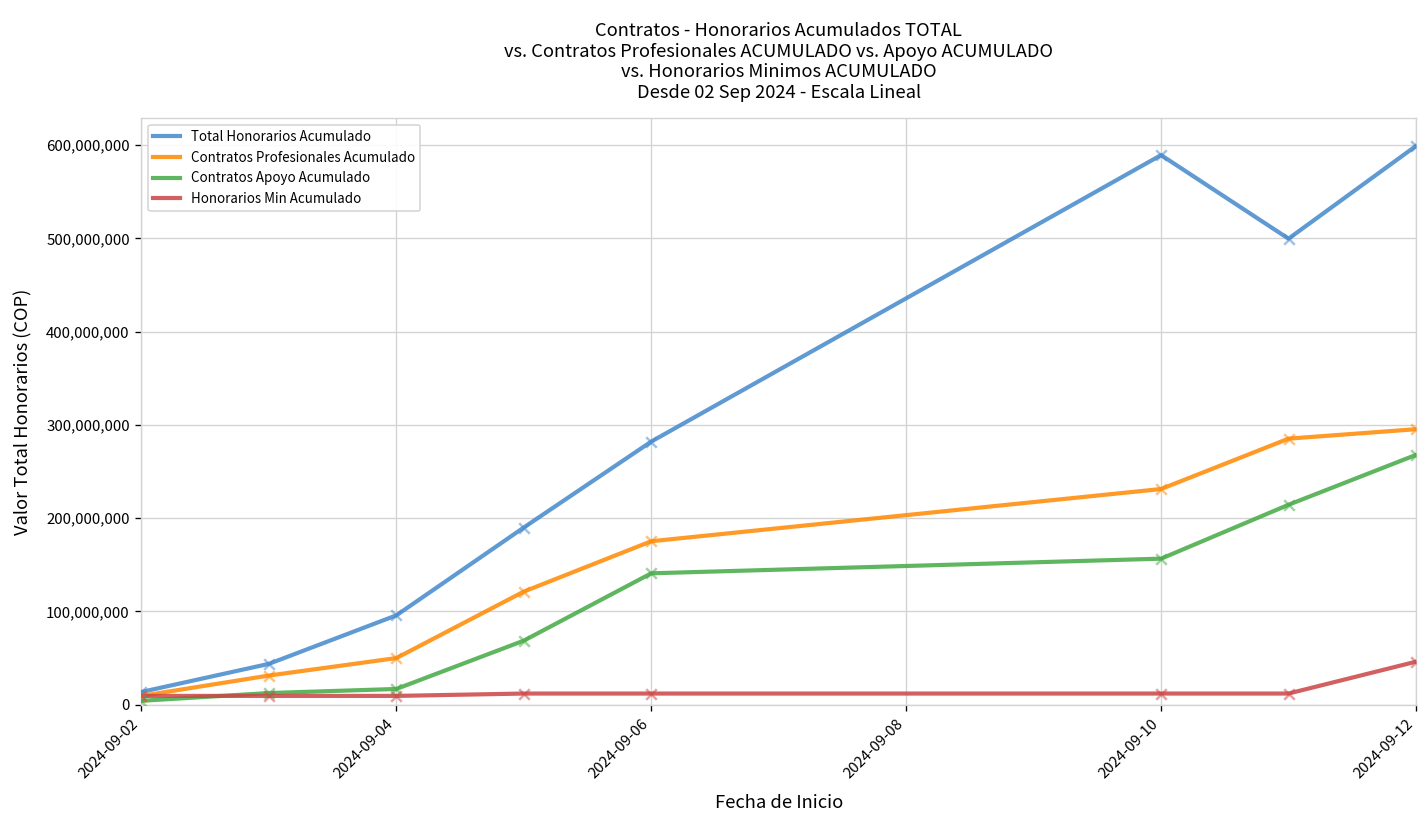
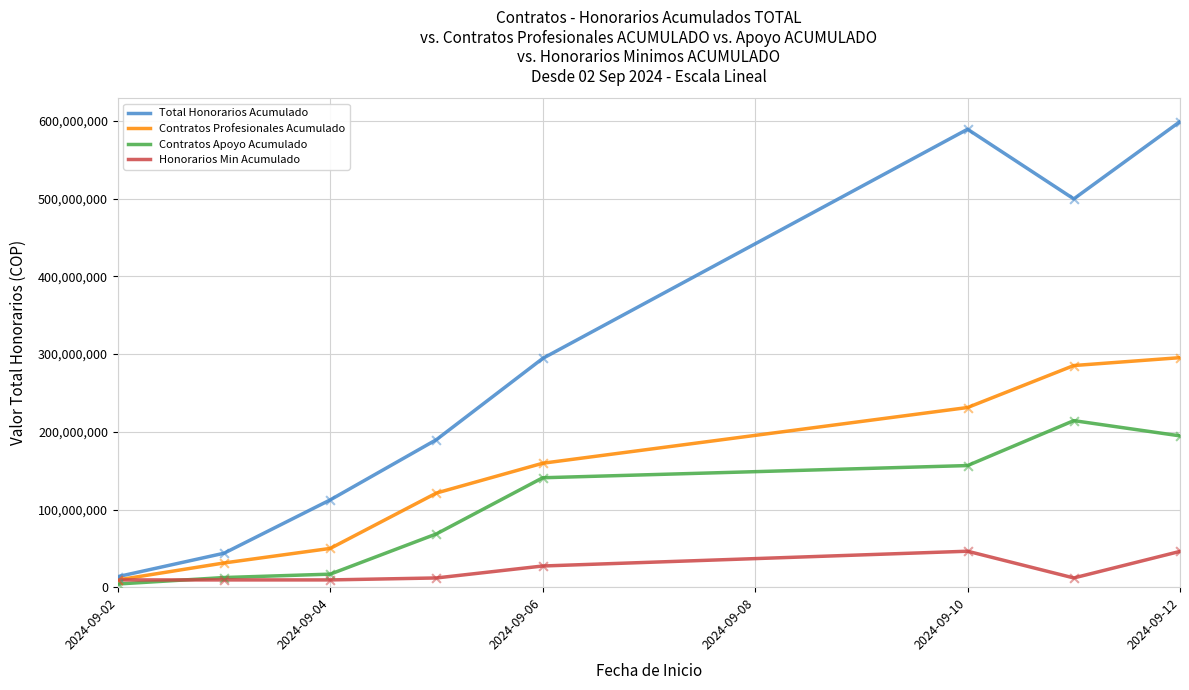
Total Honorarios Acumulado, 2024-09-04: 100,000,000 -> 110,000,000
Total Honorarios Acumulado, 2024-09-06: 280,000,000 -> 290,000,000
Contratos Profesionales Acumulado, 2024-09-06: 180,000,000 -> 160,000,000
Honorarios Min Acumulado, 2024-09-06: 10,000,000 -> 30,000,000
Honorarios Min Acumulado, 2024-09-10: 10,000,000 -> 50,000,000
Contratos Apoyo Acumulado, 2024-09-12: 270,000,000 -> 190,000,000
